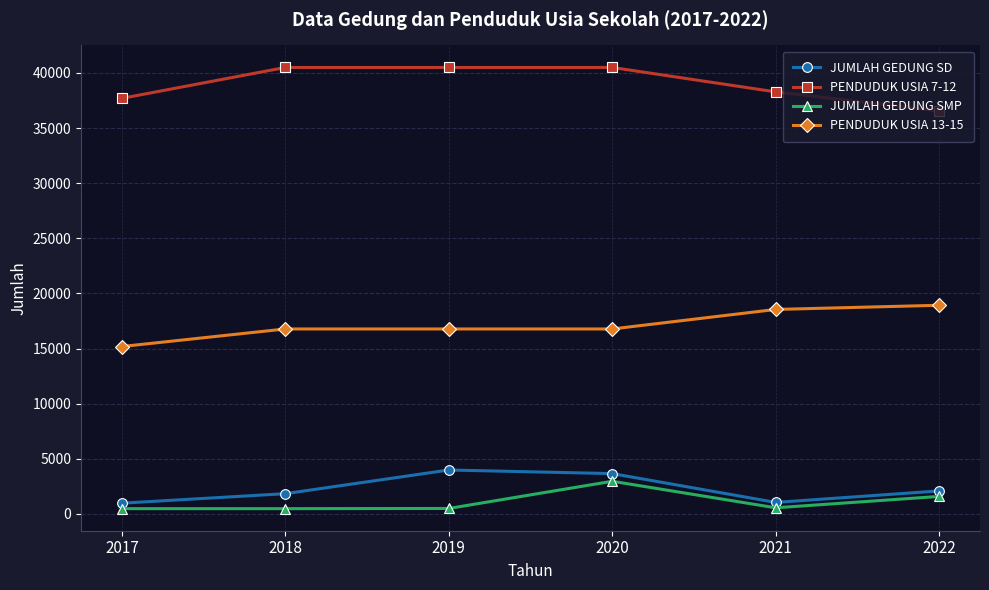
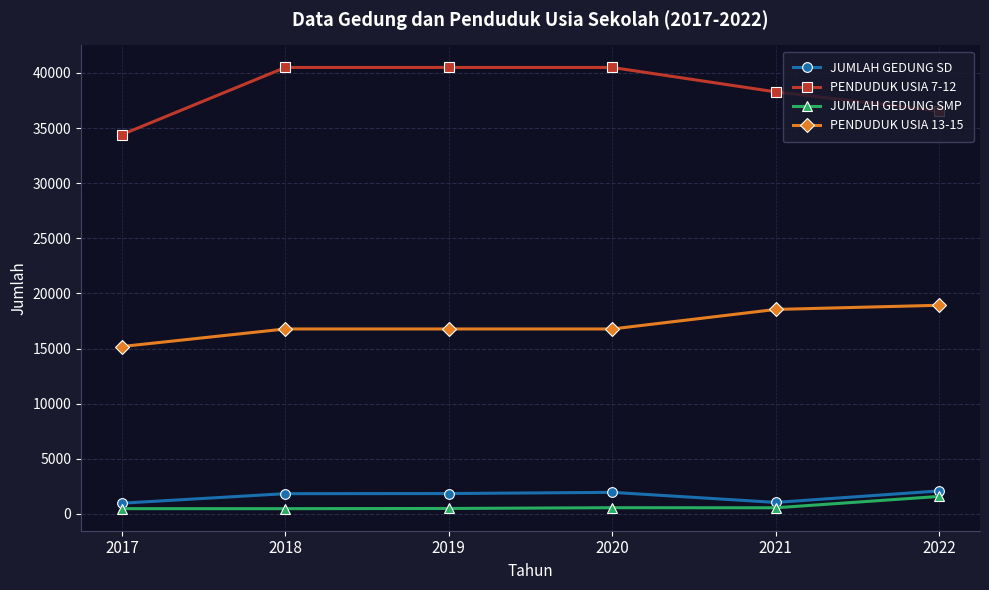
PENDUDUK USIA 7-12, 2017: 37700 -> 34400
JUMLAH GEDUNG SD, 2019: 4000 -> 1800
JUMLAH GEDUNG SD, 2020: 3700 -> 2000
JUMLAH GEDUNG SMP, 2020: 3000 -> 600
